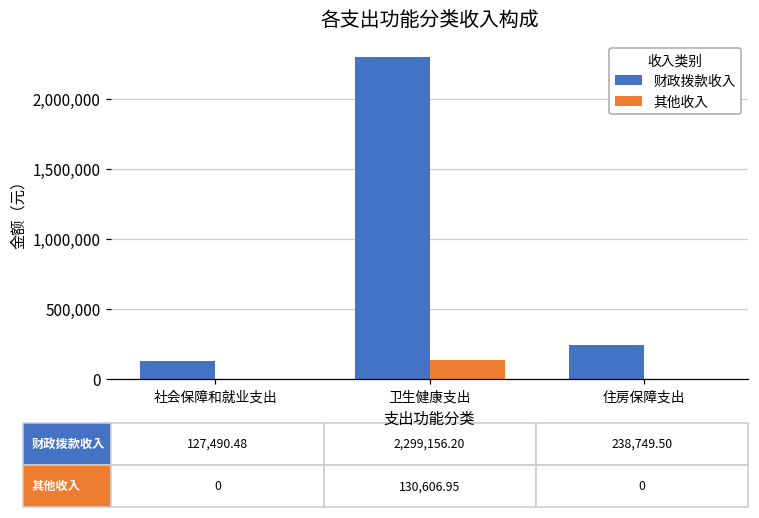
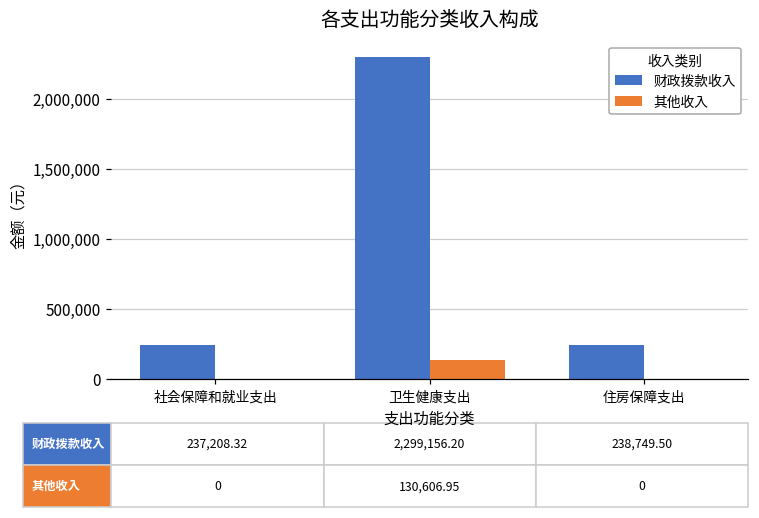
财政拨款收入, 社会保障和就业支出: 127,490.48 -> 237,208.32
